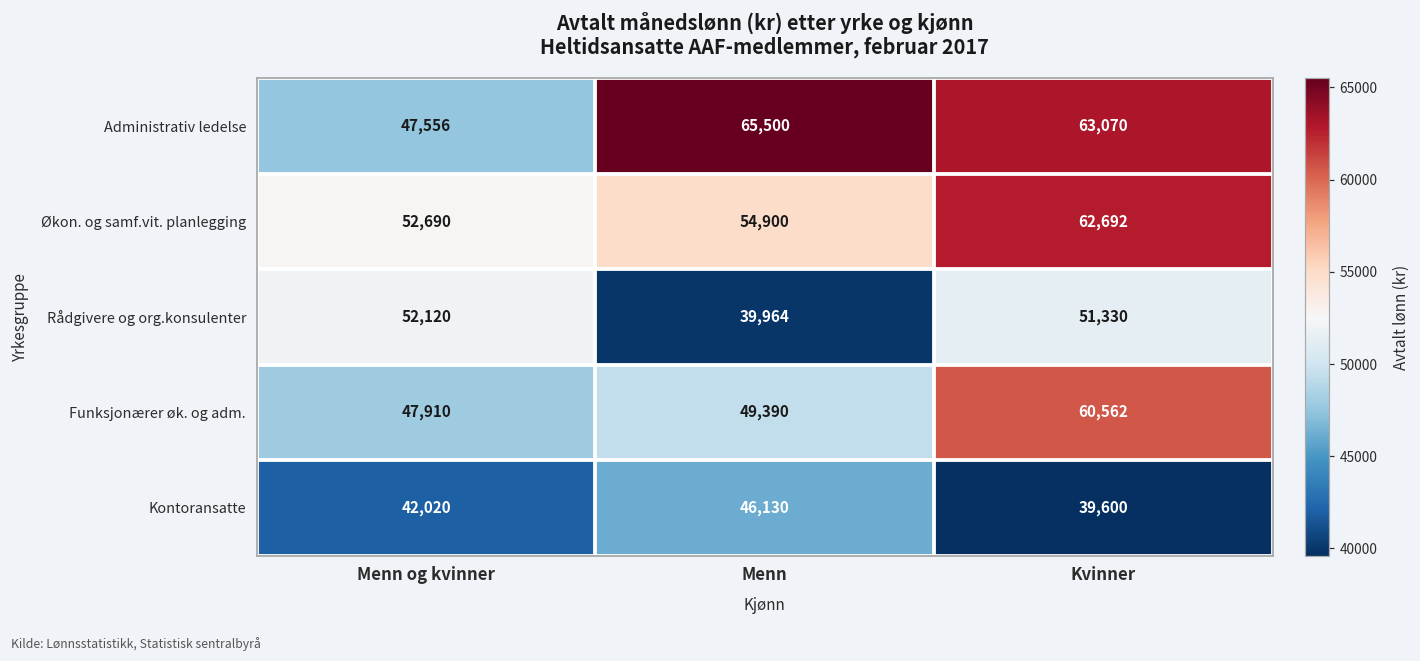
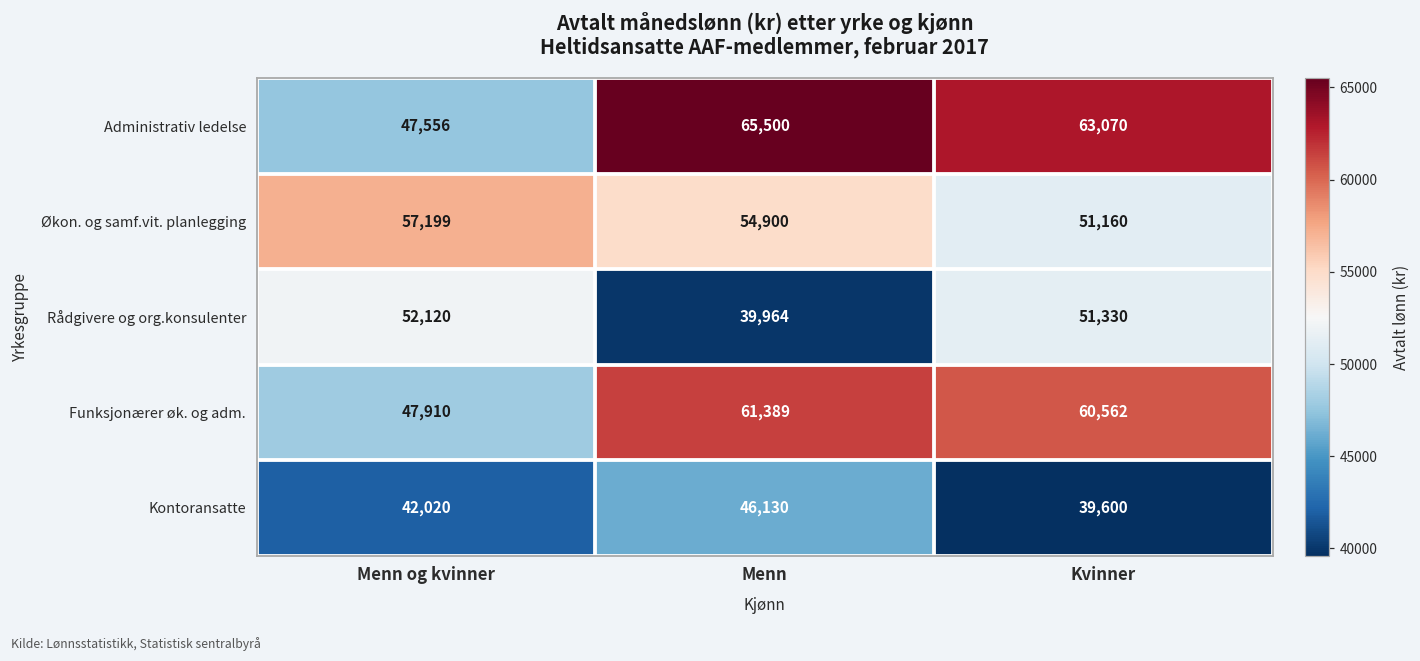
Økon. og samf.vit. planlegging, Menn og kvinner: 52,690 -> 57,199
Økon. og samf.vit. planlegging, Kvinner: 62,692 -> 51,160
Funksjonærer øk. og adm., Menn: 49,390 -> 61,389
